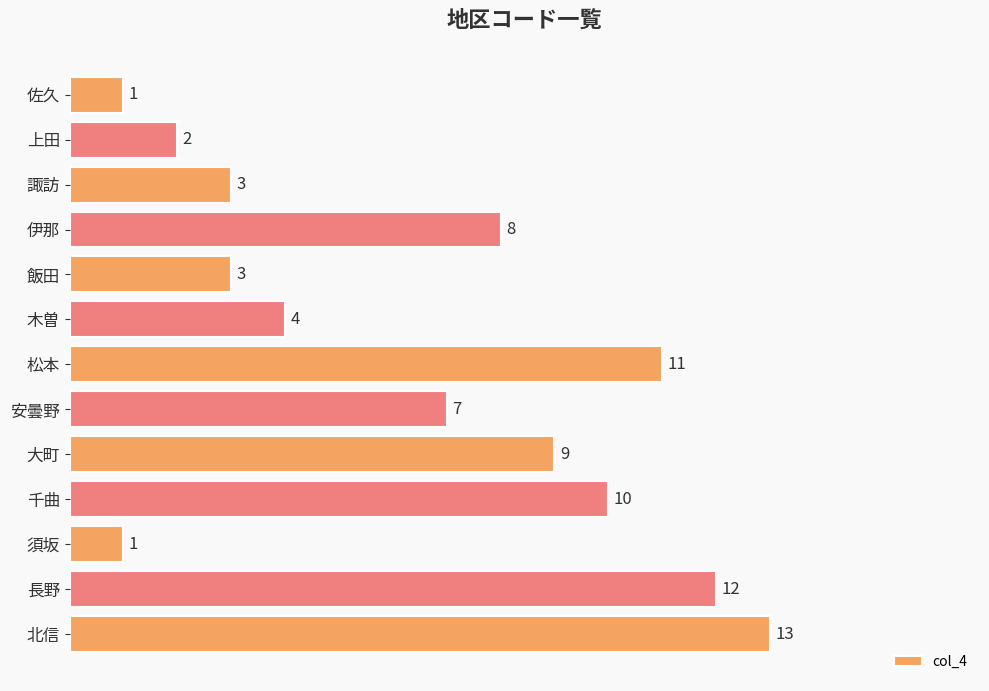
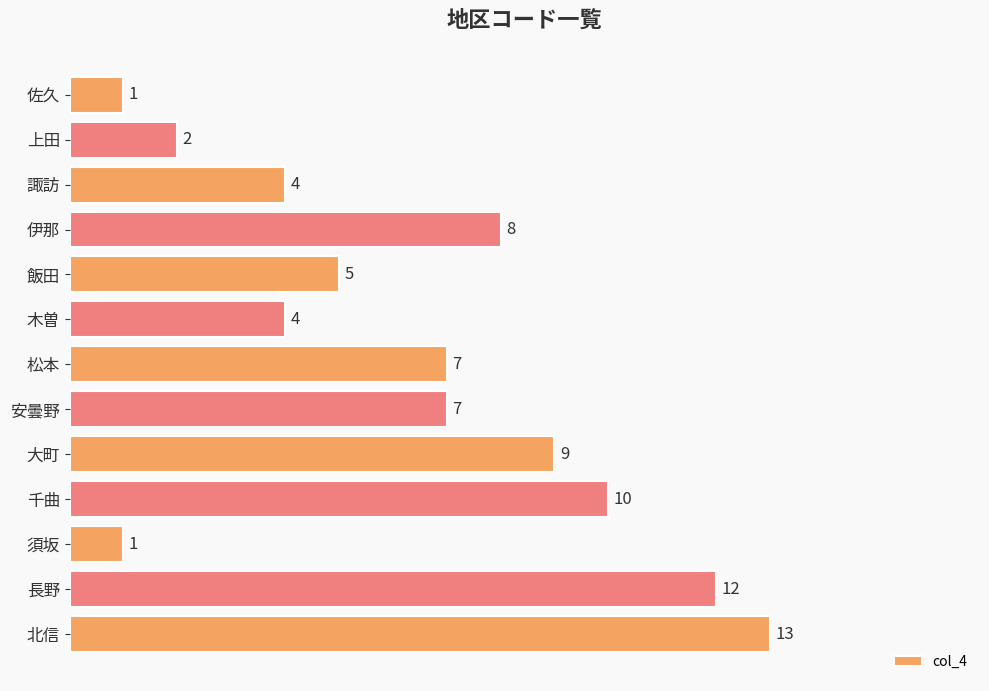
諏訪: 3 -> 4
飯田: 3 -> 5
松本: 11 -> 7
